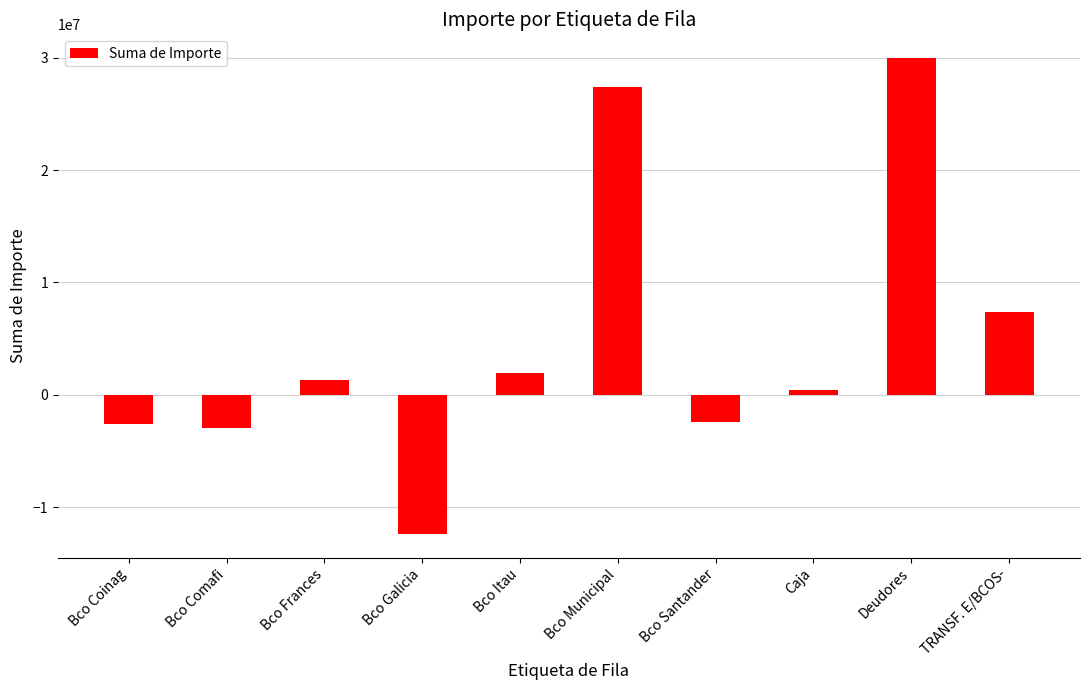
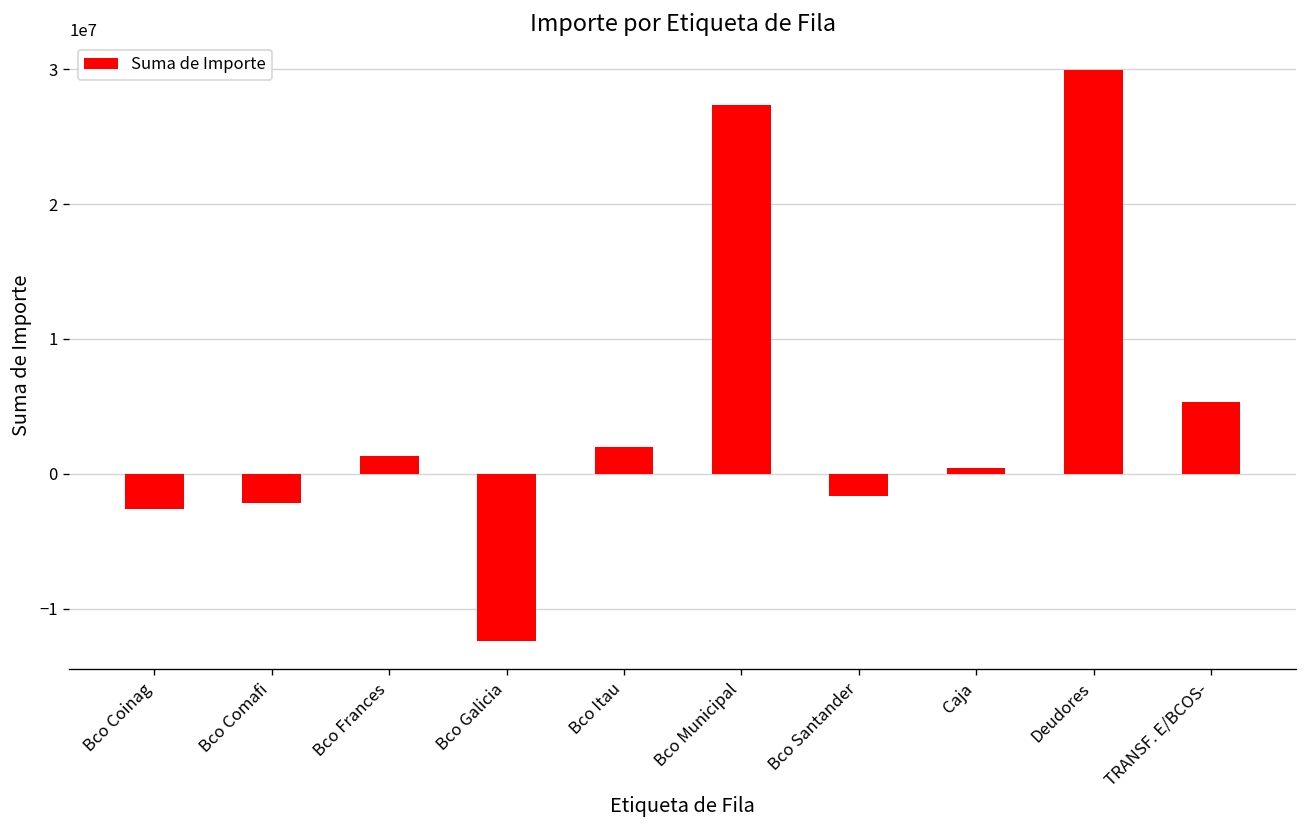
Bco Comafi: -3000000 -> -2200000
Bco Santander: -2400000 -> -1700000
TRANSF. E/BCOS-: 7300000 -> 5300000
